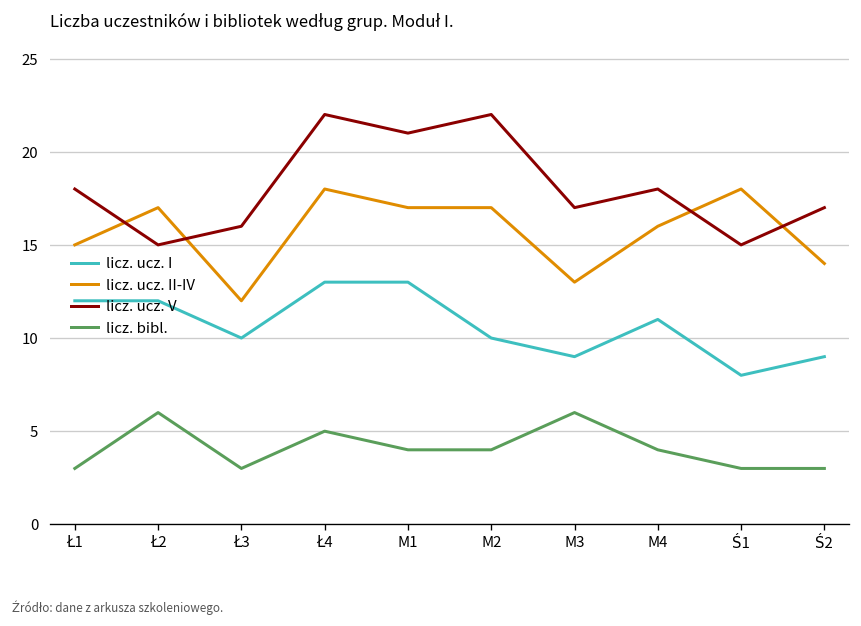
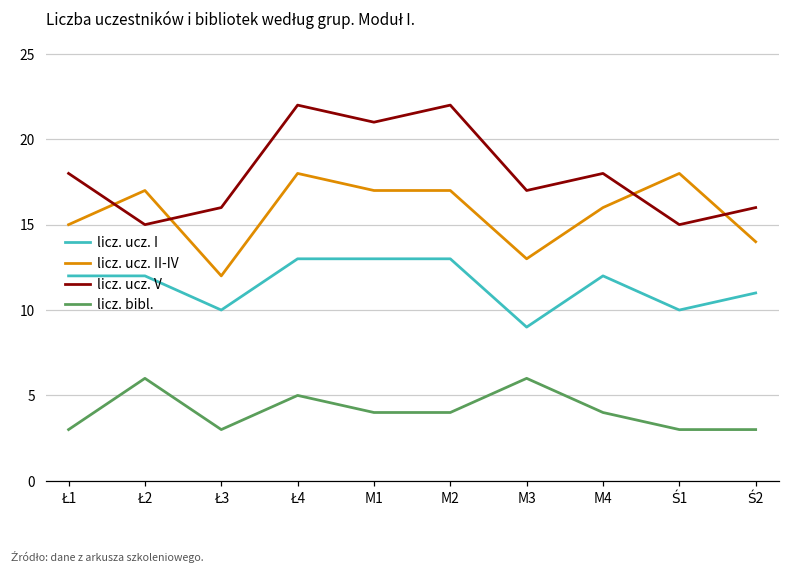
licz. ucz. I, M2: 10 -> 13
licz. ucz. I, M4: 11 -> 12
licz. ucz. I, Ś1: 8 -> 10
licz. ucz. I, Ś2: 9 -> 11
licz. ucz. V, Ś2: 17 -> 16
